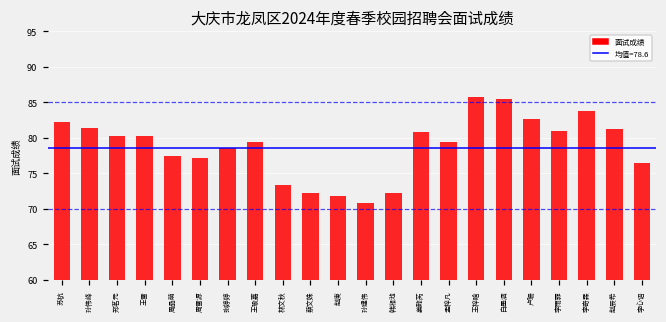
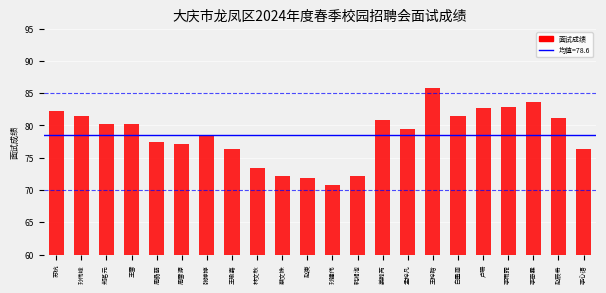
王瑜嘉: 79 -> 76
白墨涵: 85 -> 81
李雨霏: 81 -> 83
